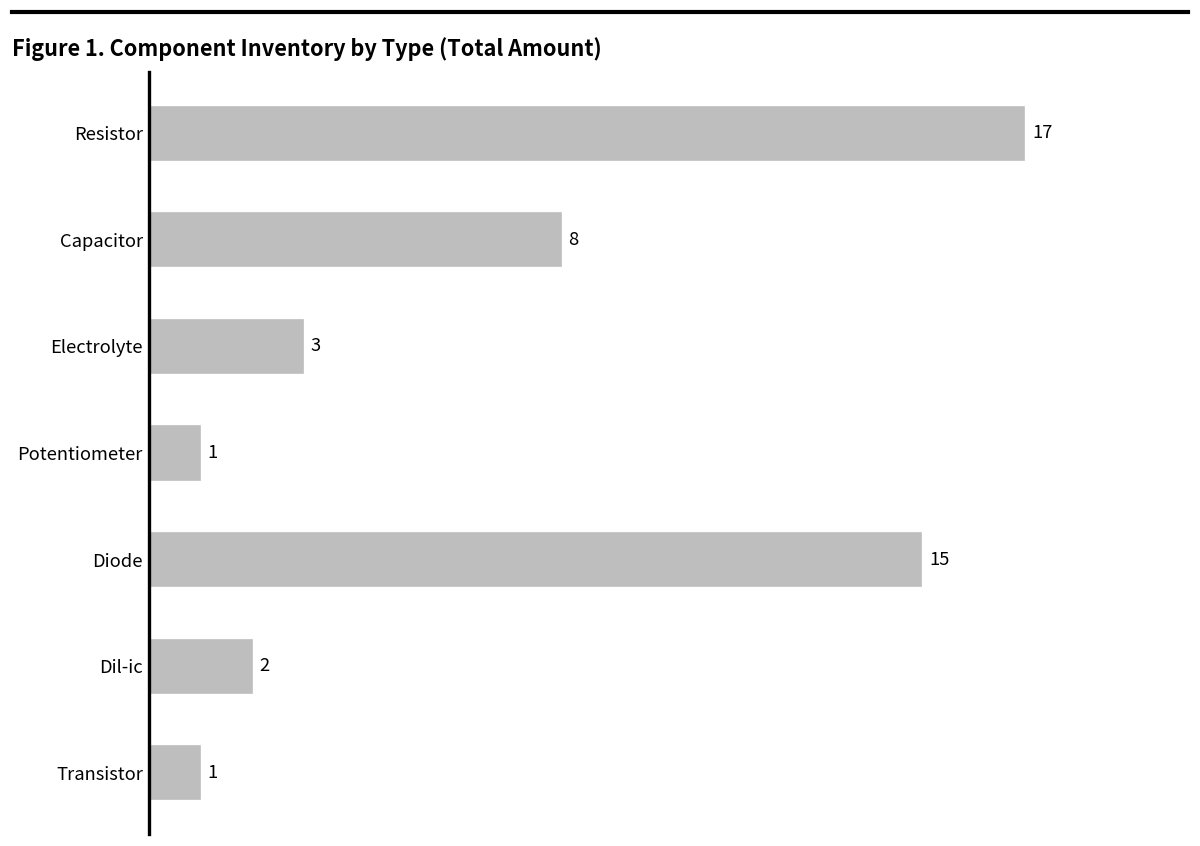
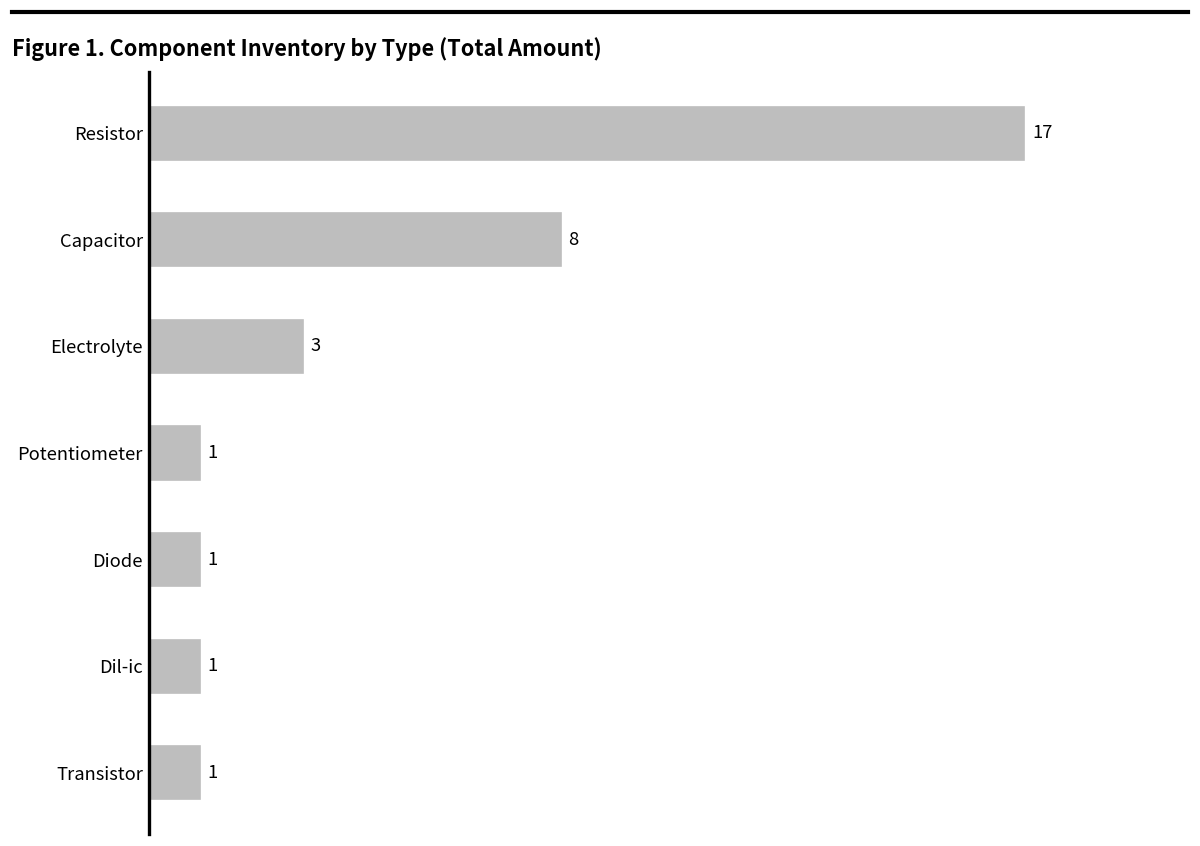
Diode: 15 -> 1
Dil-ic: 2 -> 1
